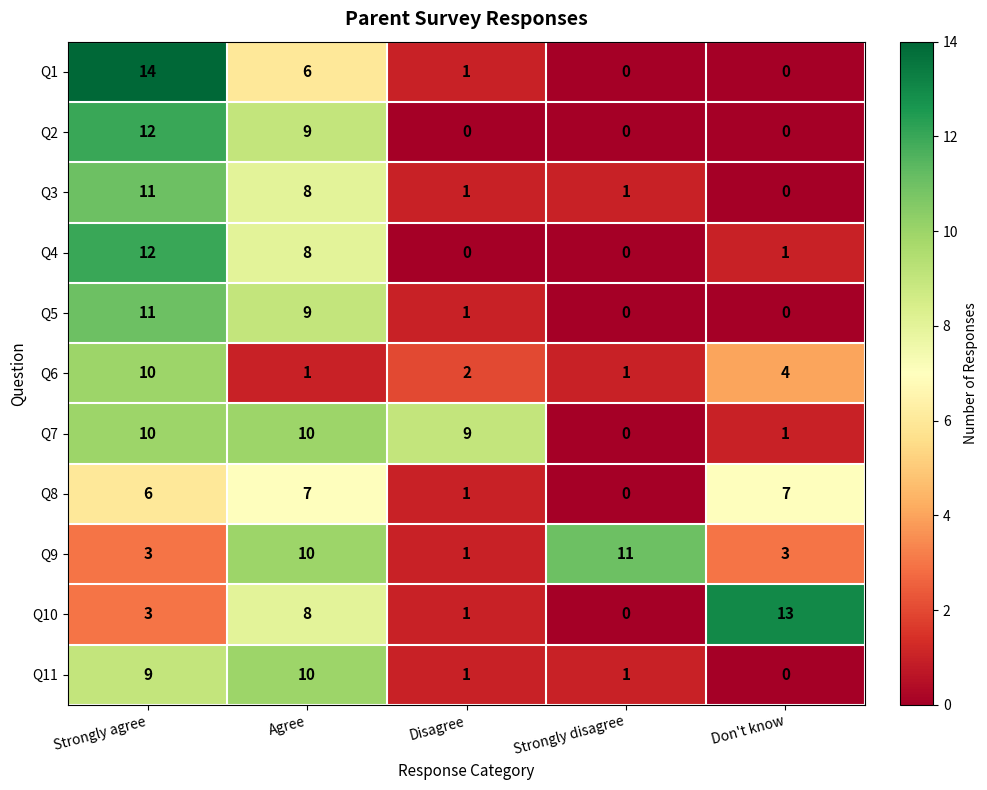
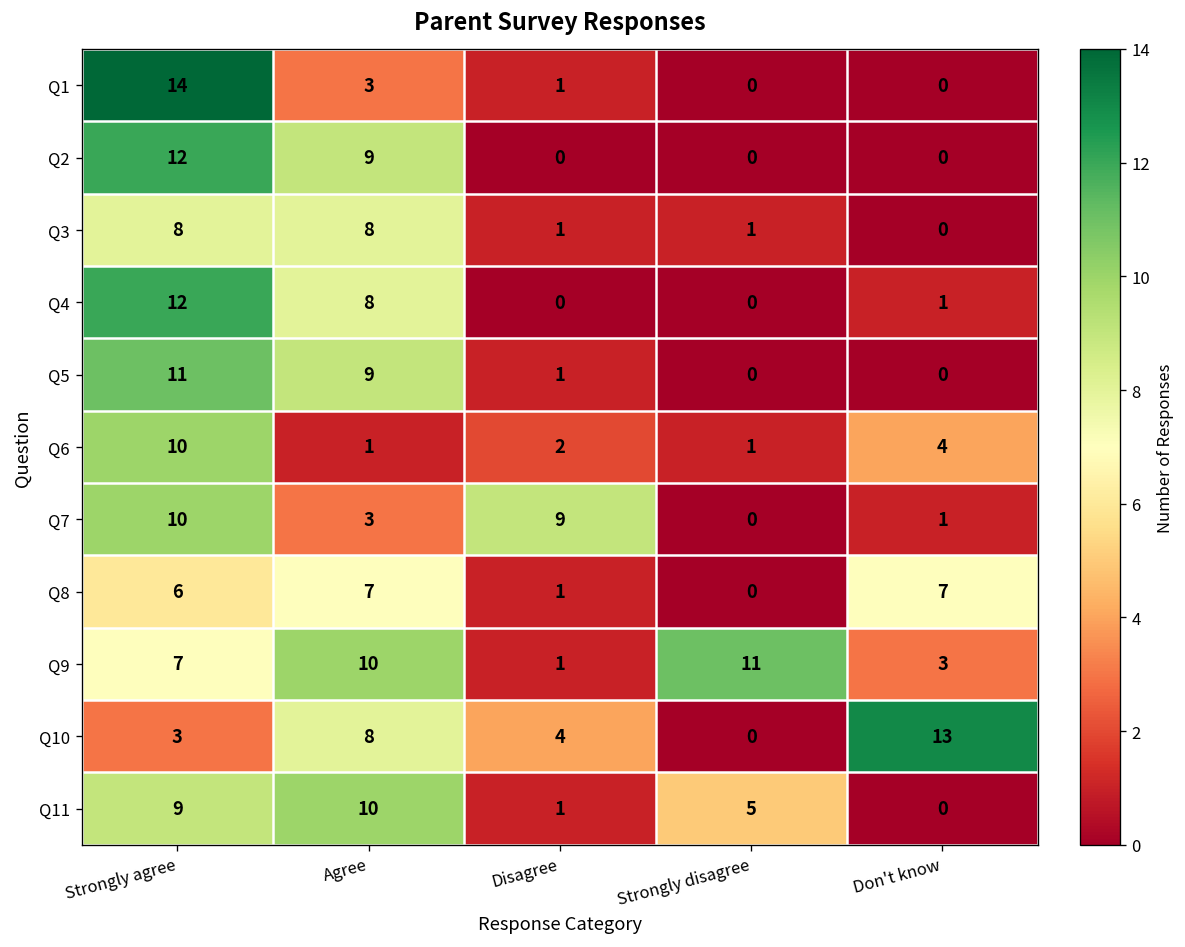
Q1, Agree: 6 -> 3
Q3, Strongly agree: 11 -> 8
Q7, Agree: 10 -> 3
Q9, Strongly agree: 3 -> 7
Q10, Disagree: 1 -> 4
Q11, Strongly disagree: 1 -> 5
